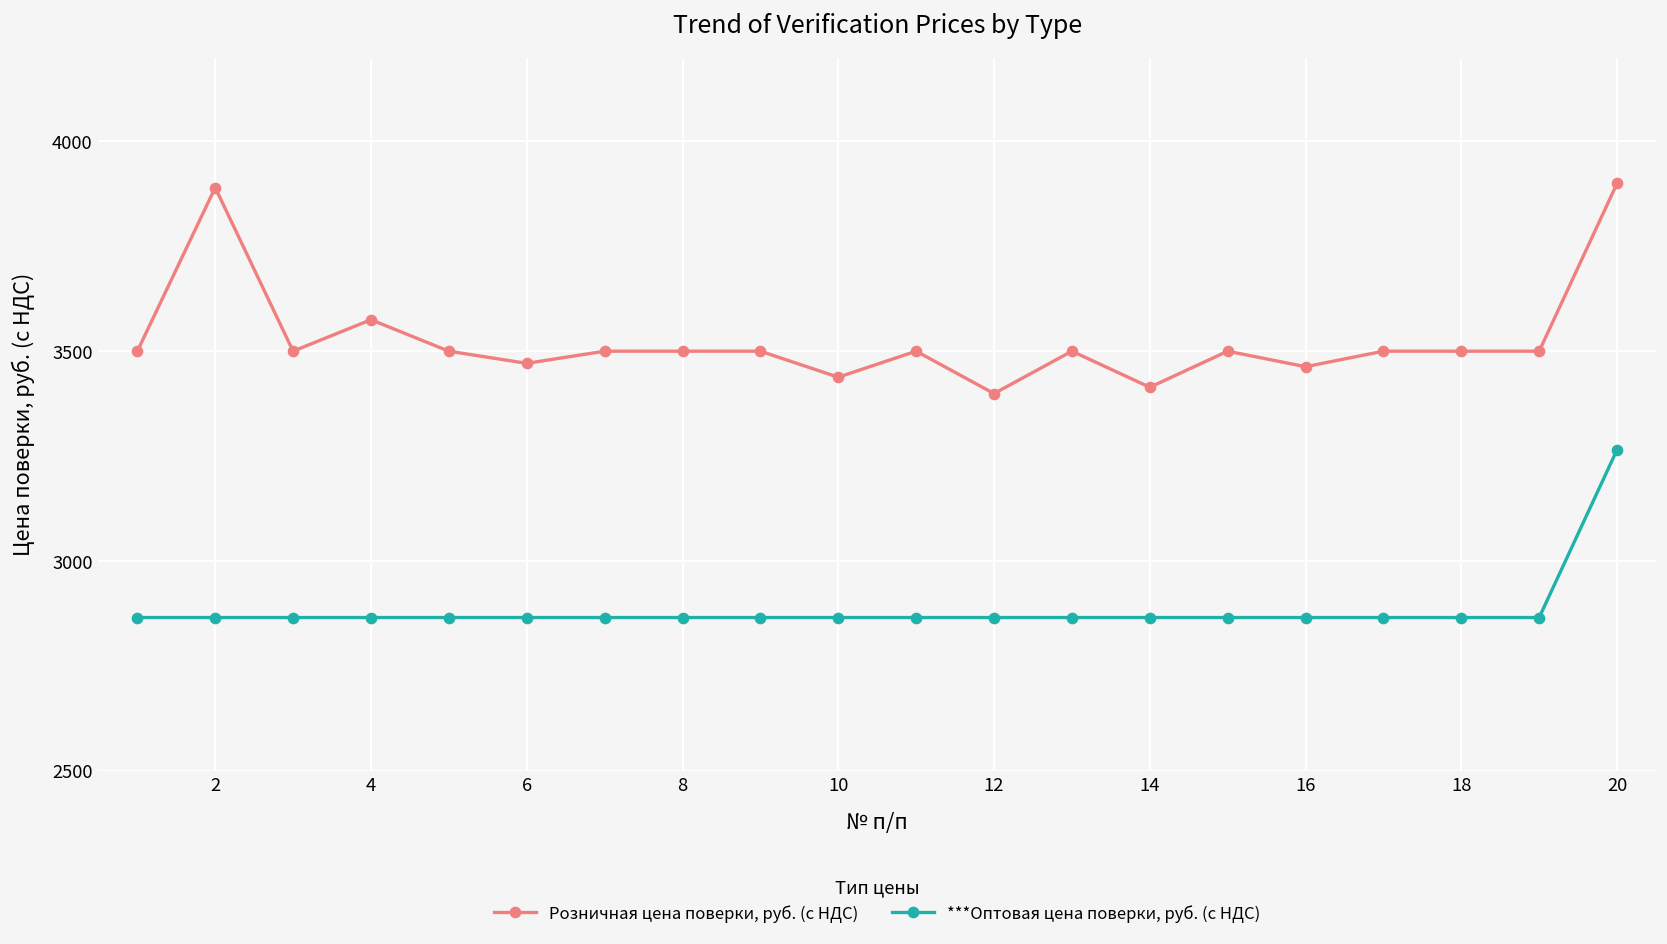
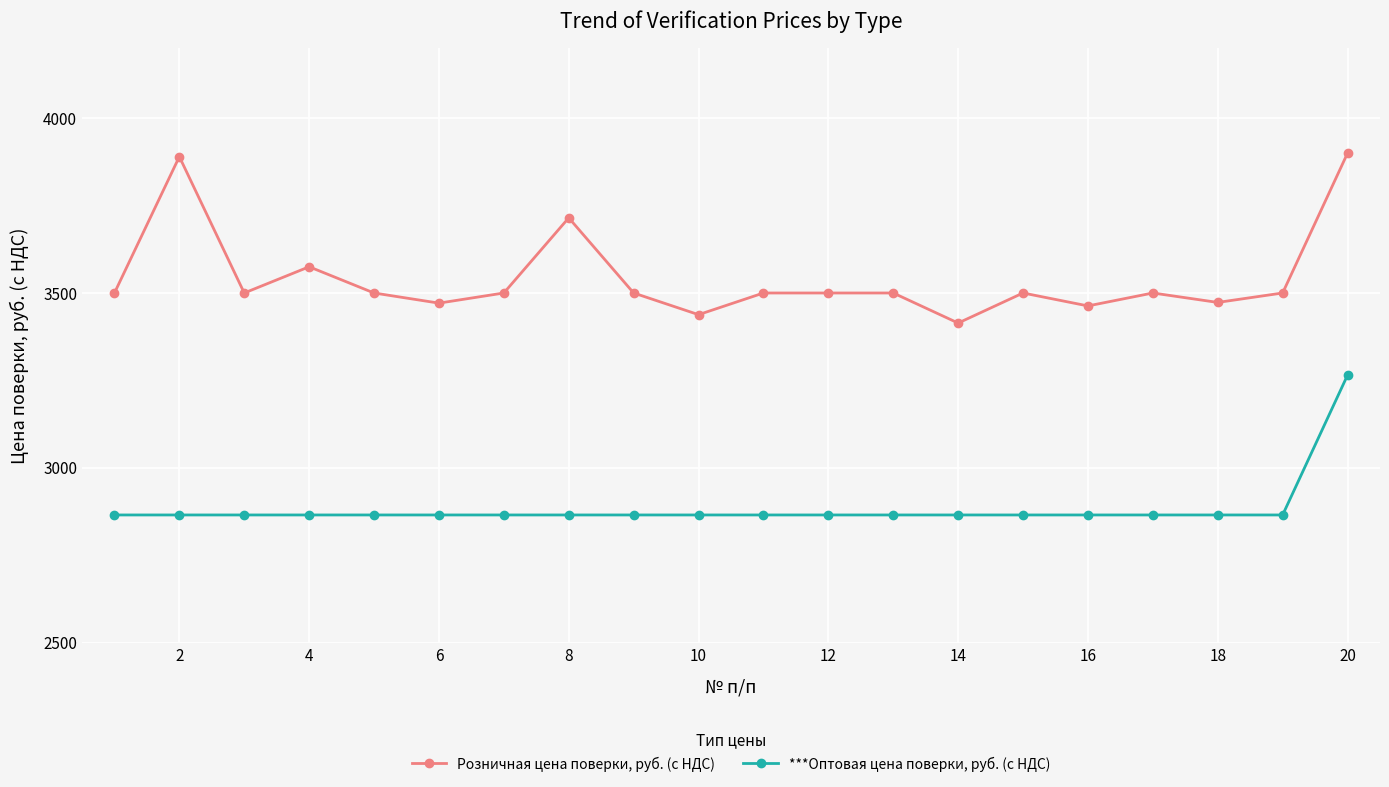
Розничная цена поверки, руб. (с НДС), 8: 3500 -> 3720
Розничная цена поверки, руб. (с НДС), 12: 3400 -> 3500
Розничная цена поверки, руб. (с НДС), 18: 3500 -> 3470
